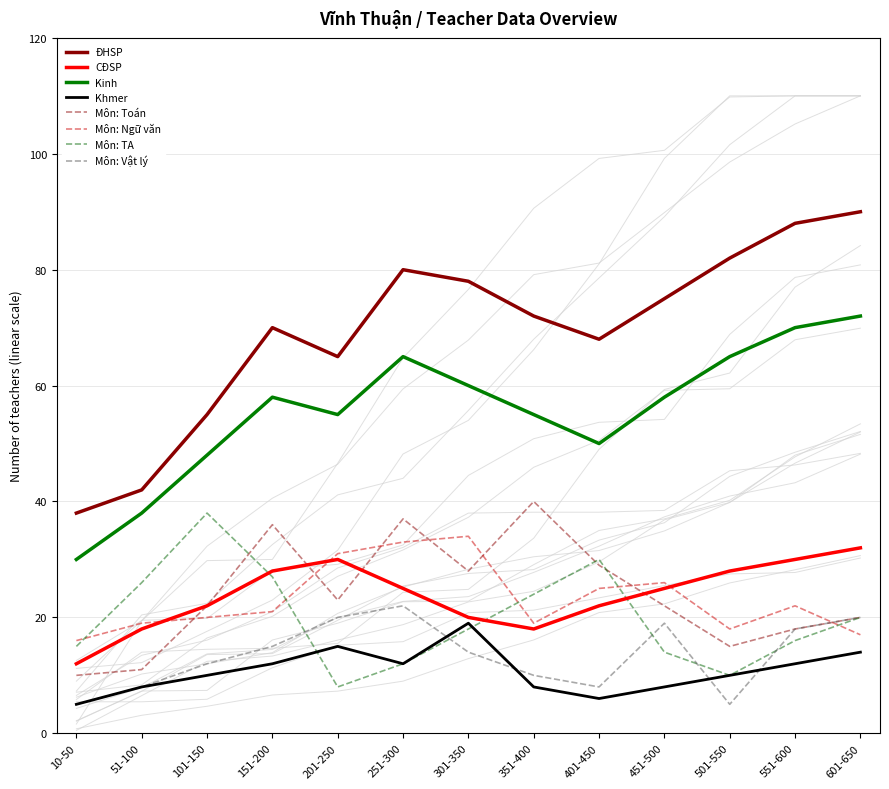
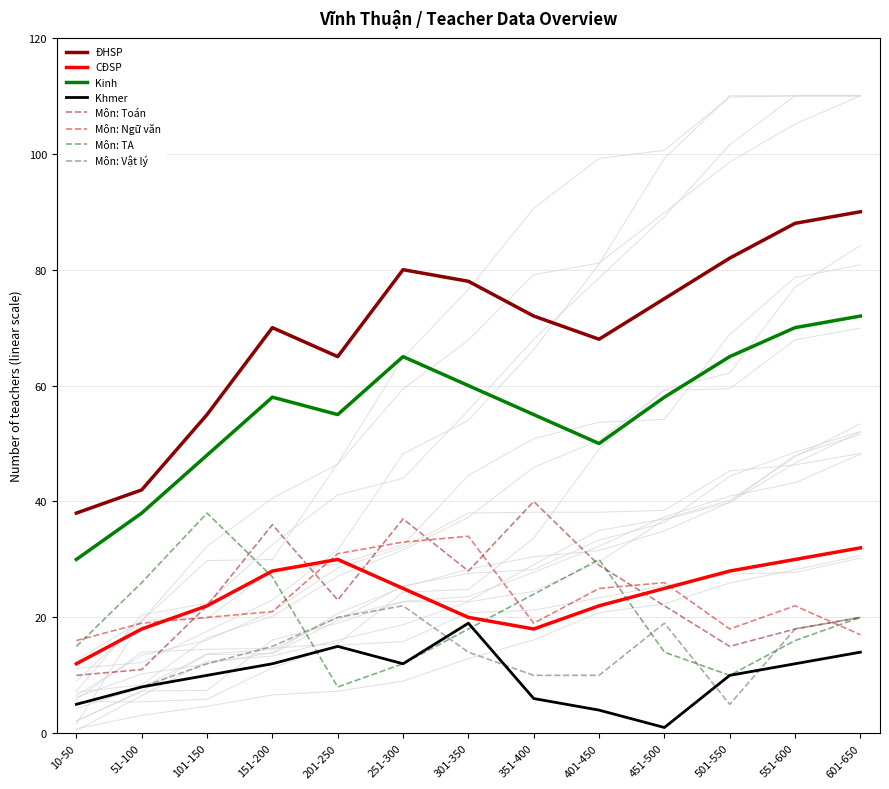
Khmer, 351-400: 8 -> 6
Khmer, 401-450: 6 -> 4
Môn: Vật lý, 401-450: 8 -> 10
Khmer, 451-500: 8 -> 1
